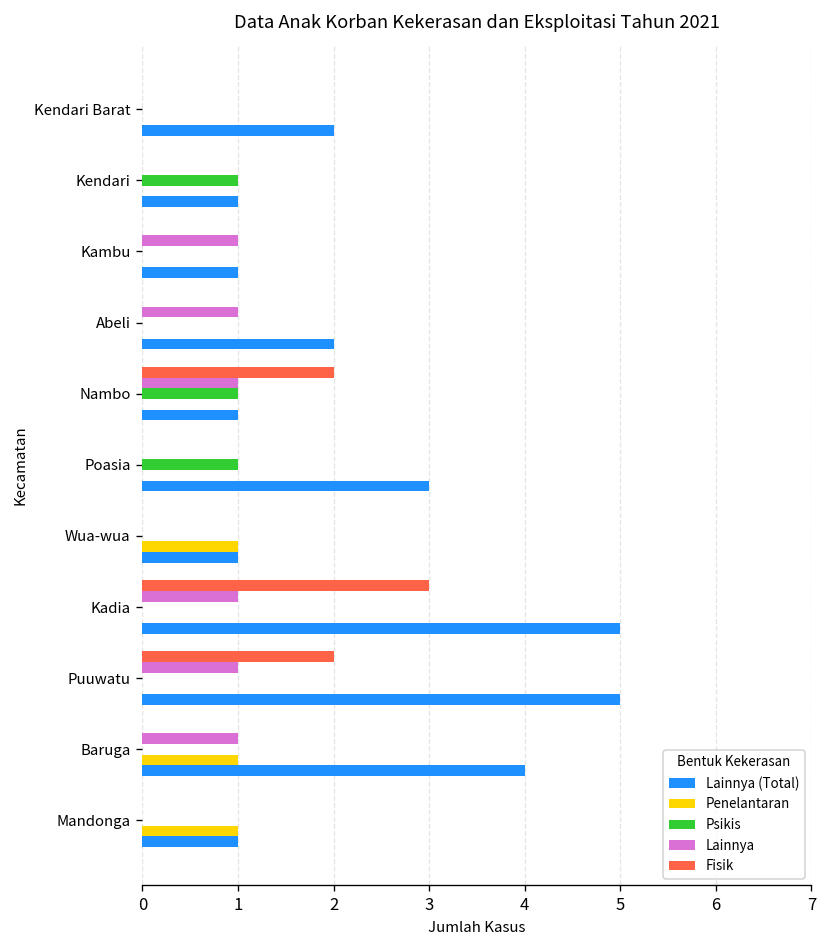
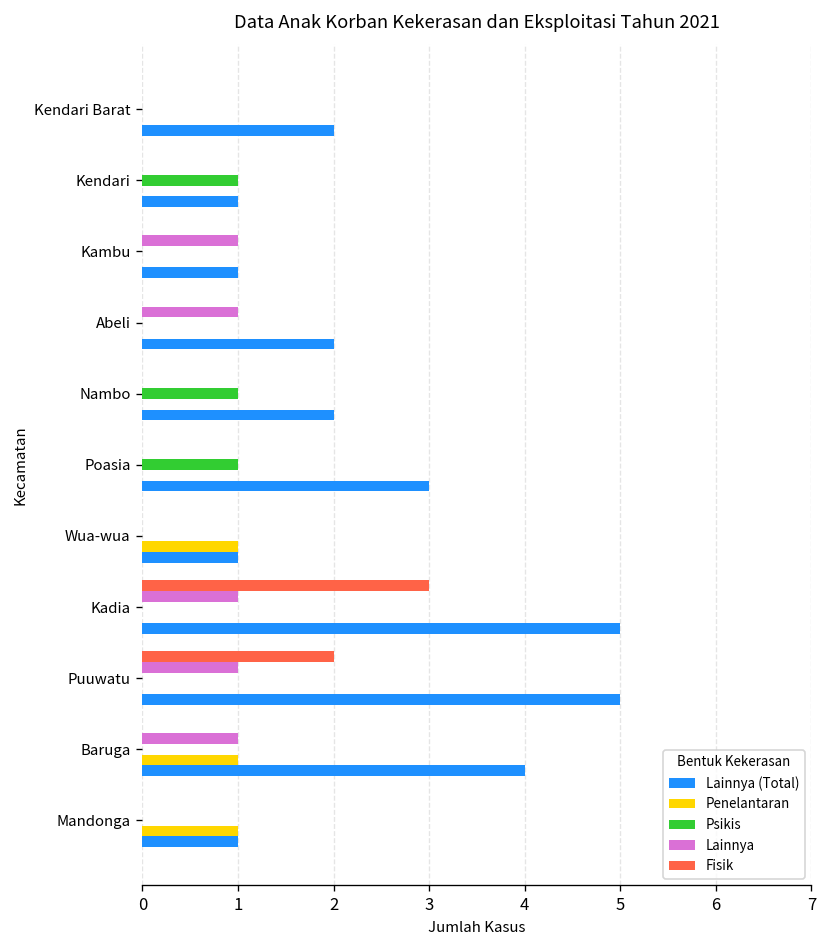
Fisik, Nambo: 2 -> 0
Lainnya, Nambo: 1 -> 0
Lainnya (Total), Nambo: 1 -> 2
